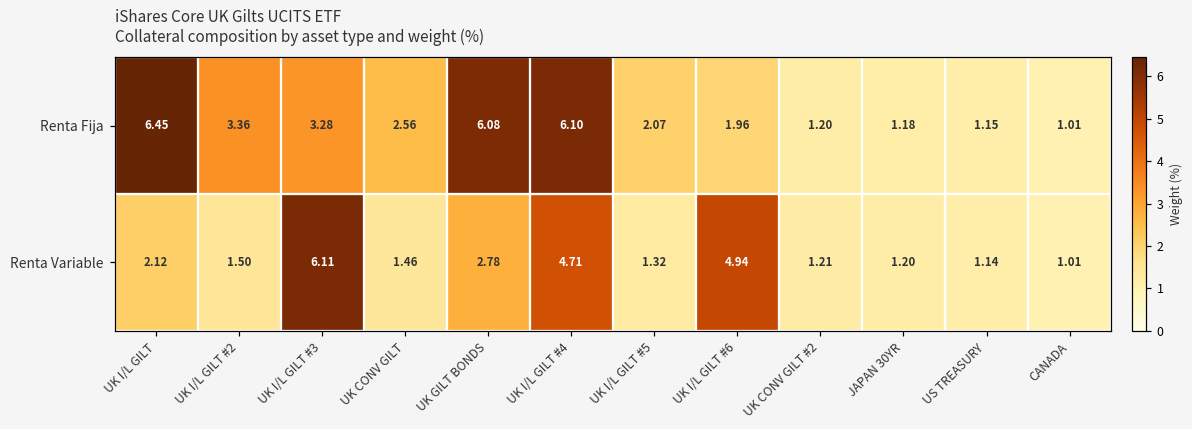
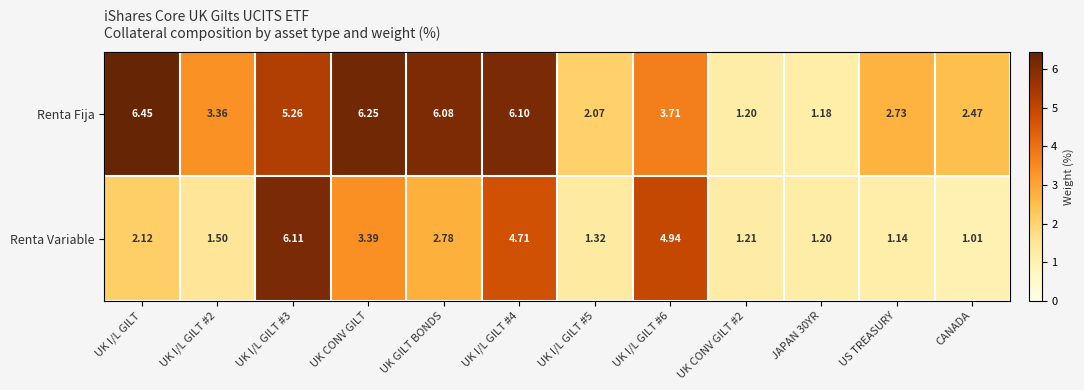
Renta Fija, UK I/L GILT #3: 3.28 -> 5.26
Renta Fija, UK CONV GILT: 2.56 -> 6.25
Renta Fija, UK I/L GILT #6: 1.96 -> 3.71
Renta Fija, US TREASURY: 1.15 -> 2.73
Renta Fija, CANADA: 1.01 -> 2.47
Renta Variable, UK CONV GILT: 1.46 -> 3.39
